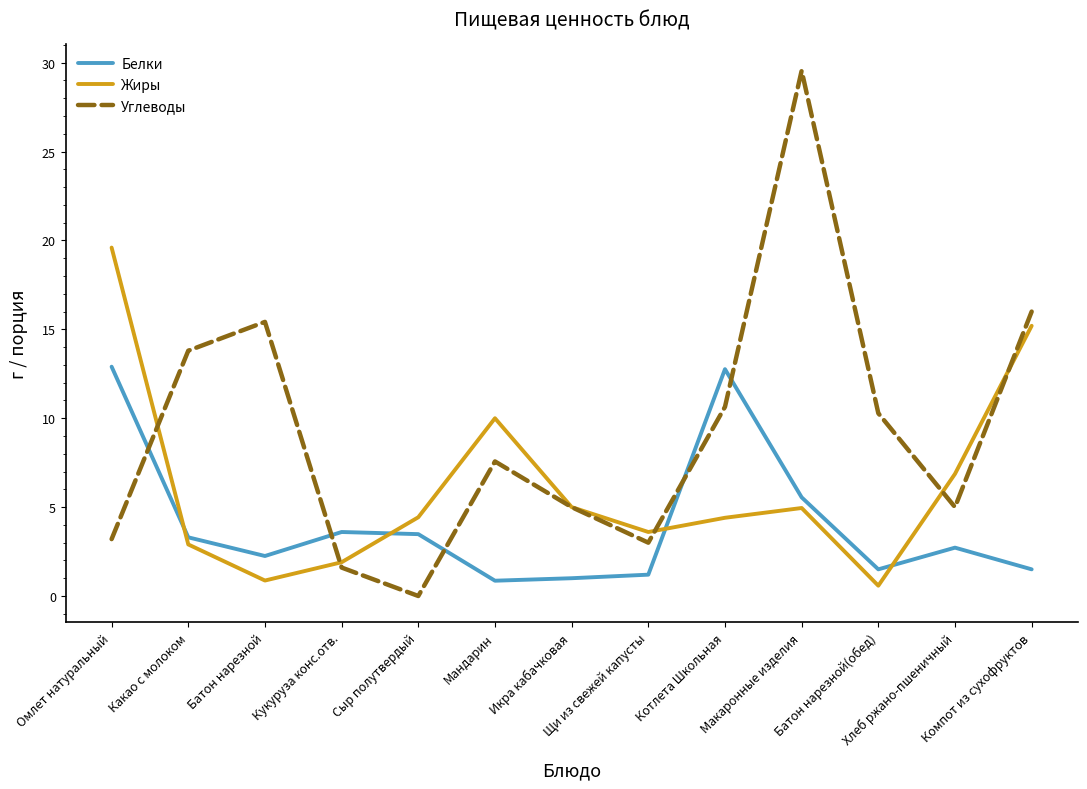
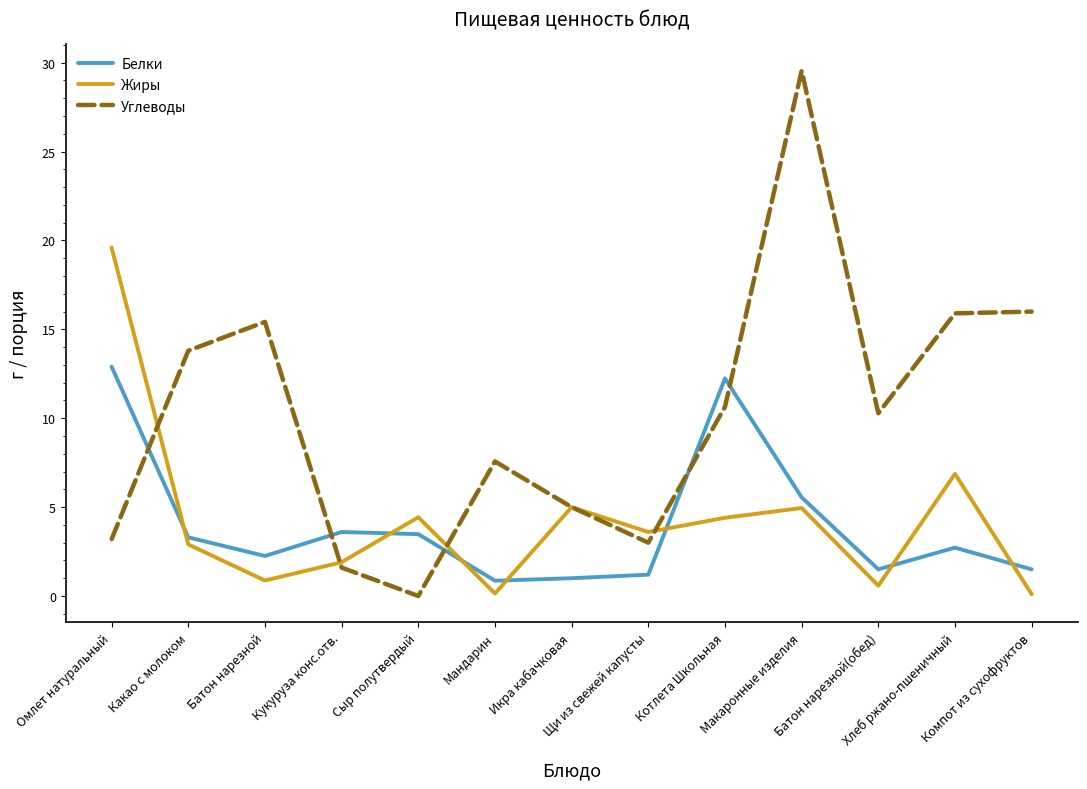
Жиры, Мандарин: 10.0 -> 0.1
Белки, Котлета Школьная: 12.8 -> 12.2
Углеводы, Хлеб ржано-пшеничный: 5.0 -> 15.9
Жиры, Компот из сухофруктов: 15.2 -> 0.1
